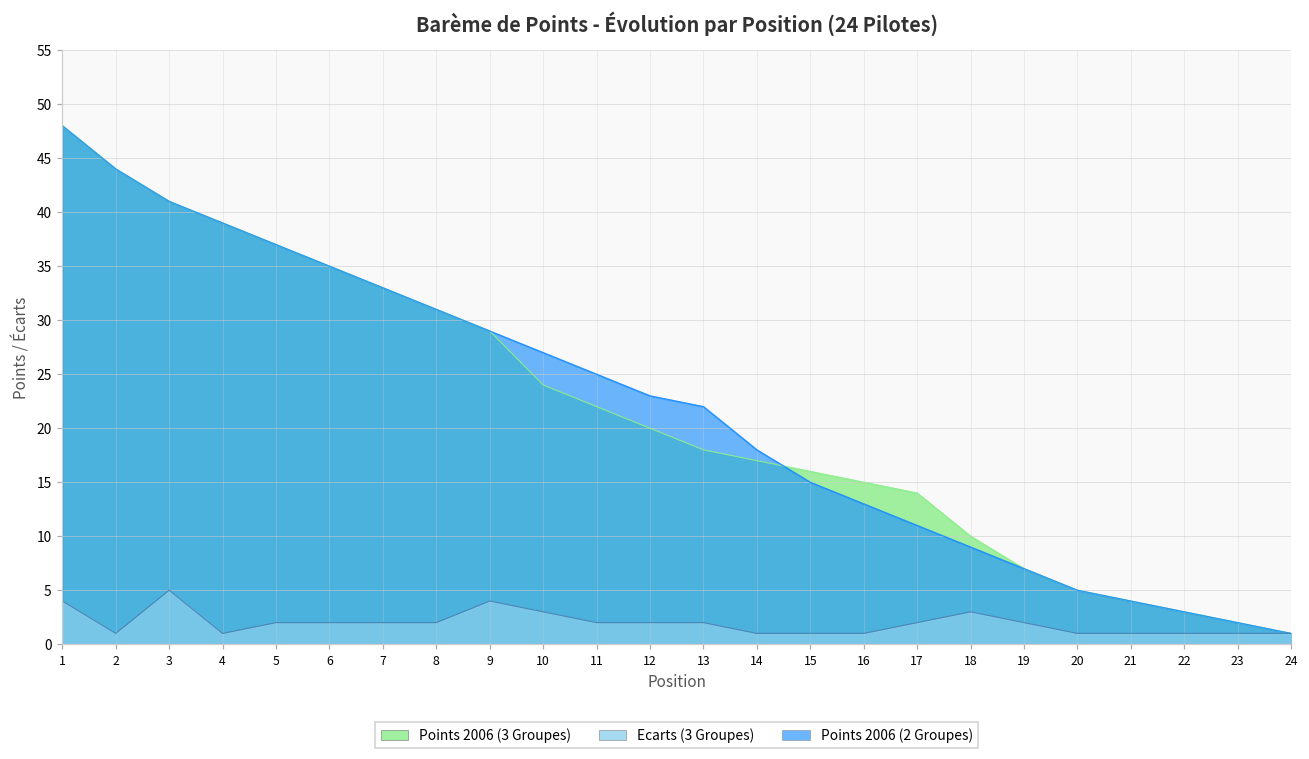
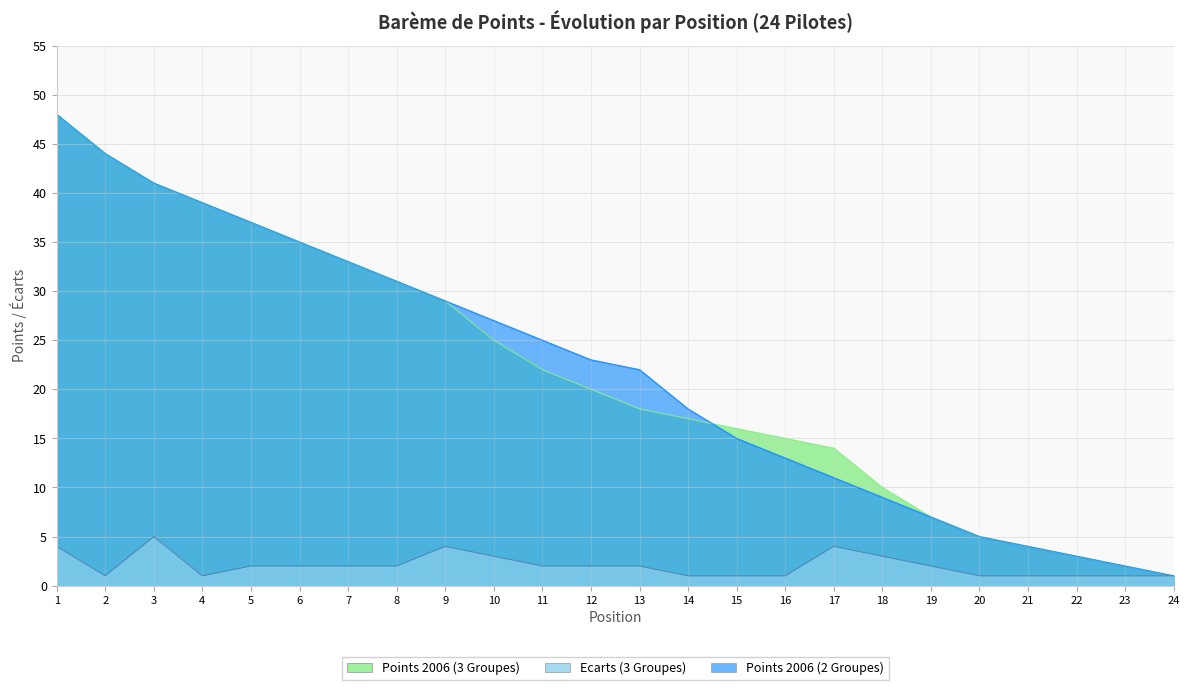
Points 2006 (3 Groupes), 10: 24 -> 25
Ecarts (3 Groupes), 17: 2 -> 4
